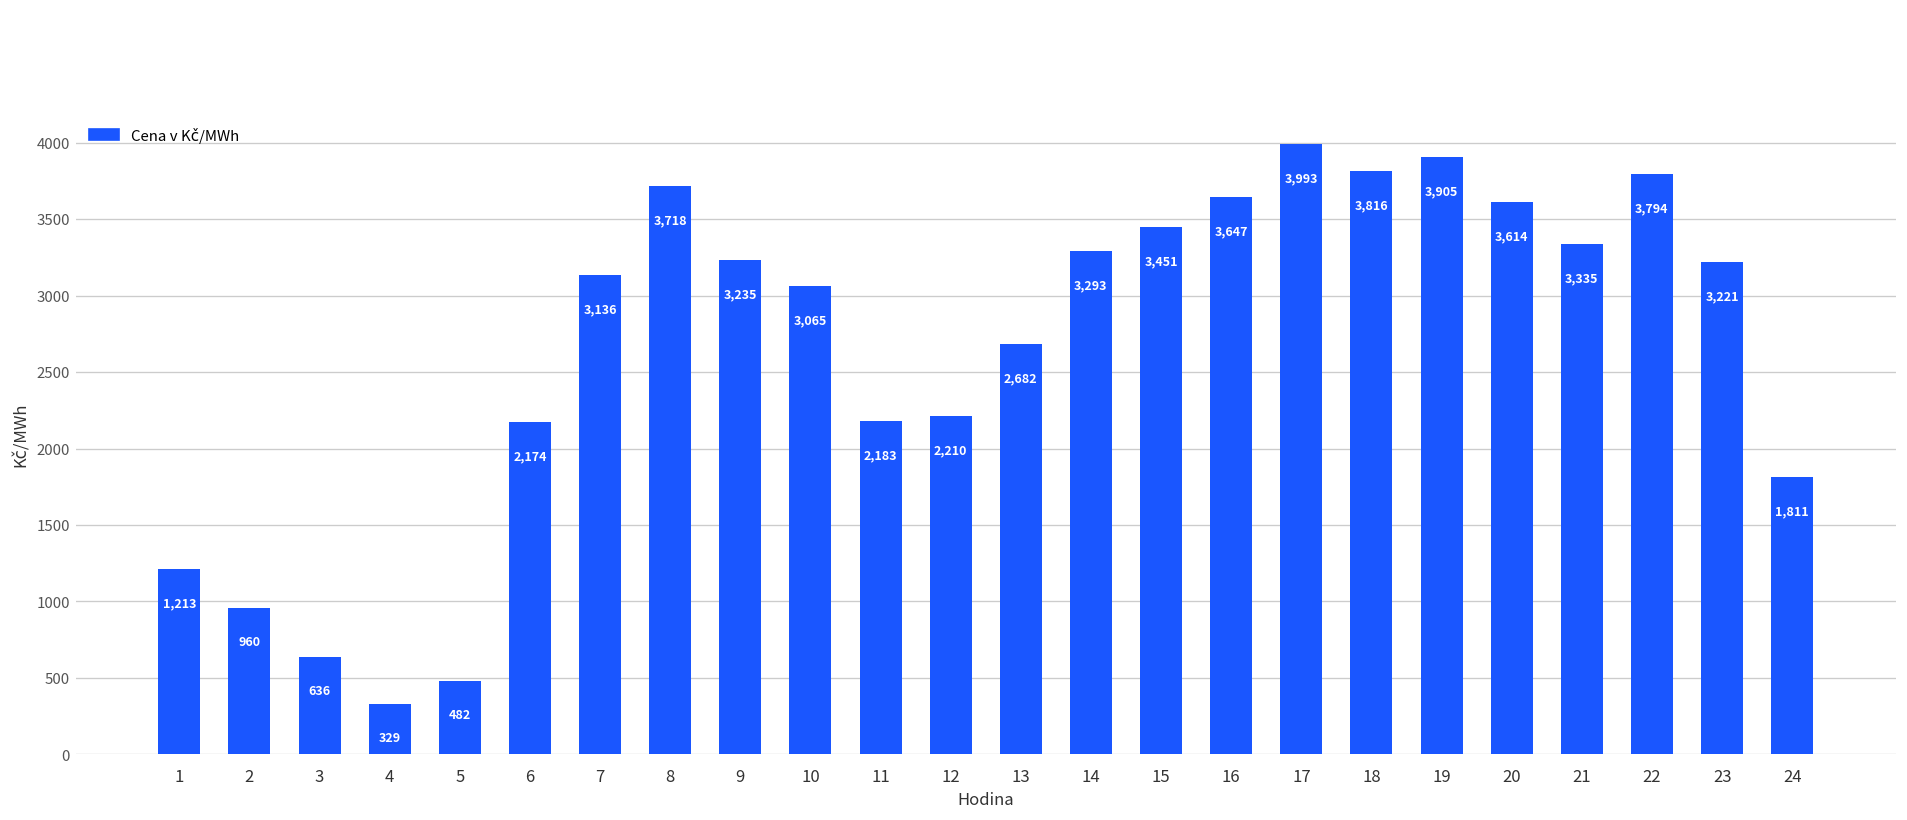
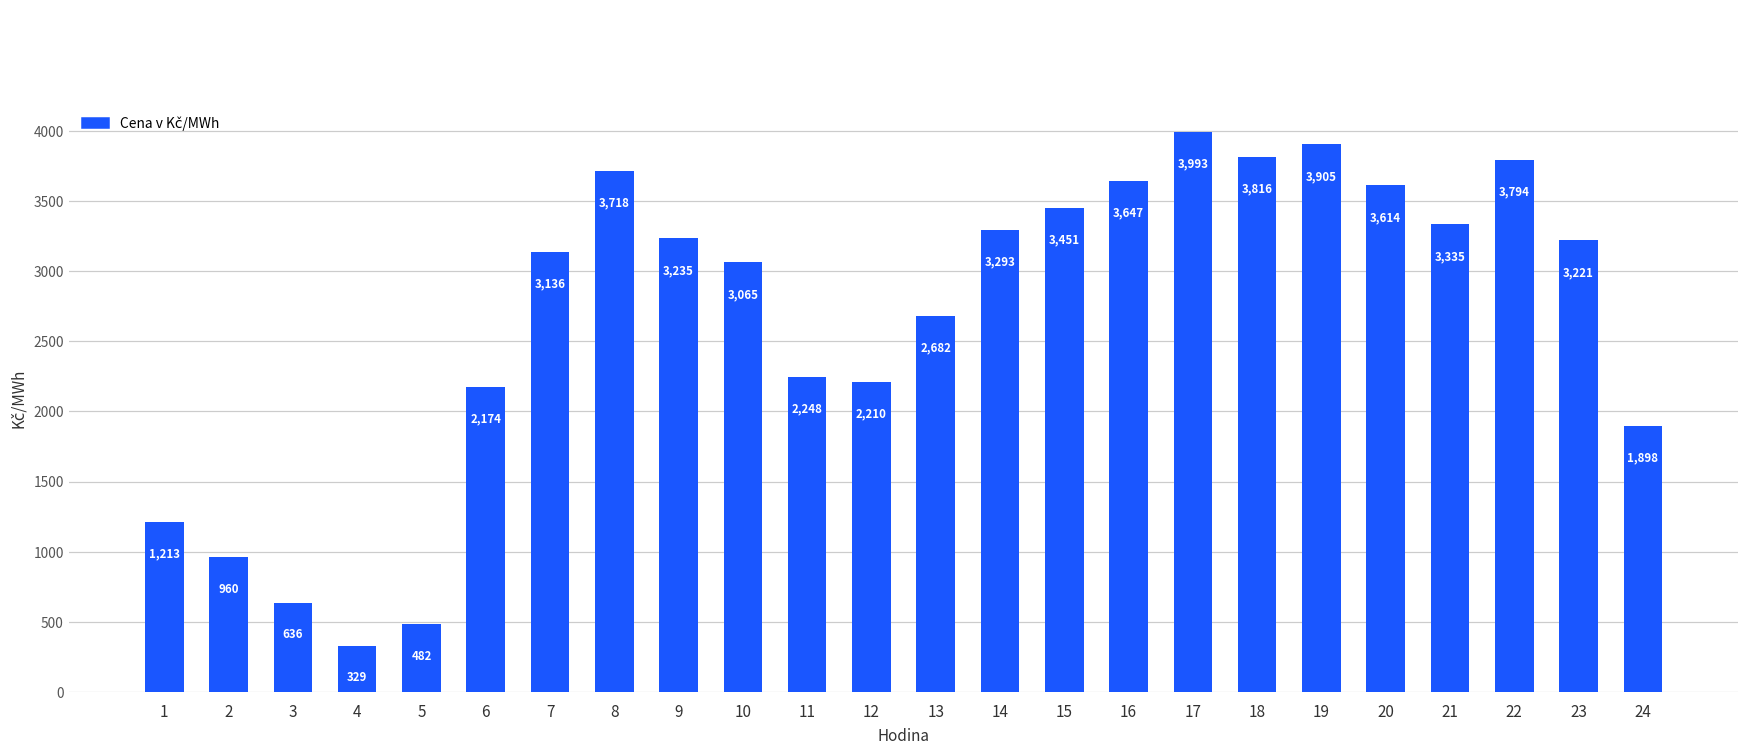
11: 2,183 -> 2,248
24: 1,811 -> 1,898
